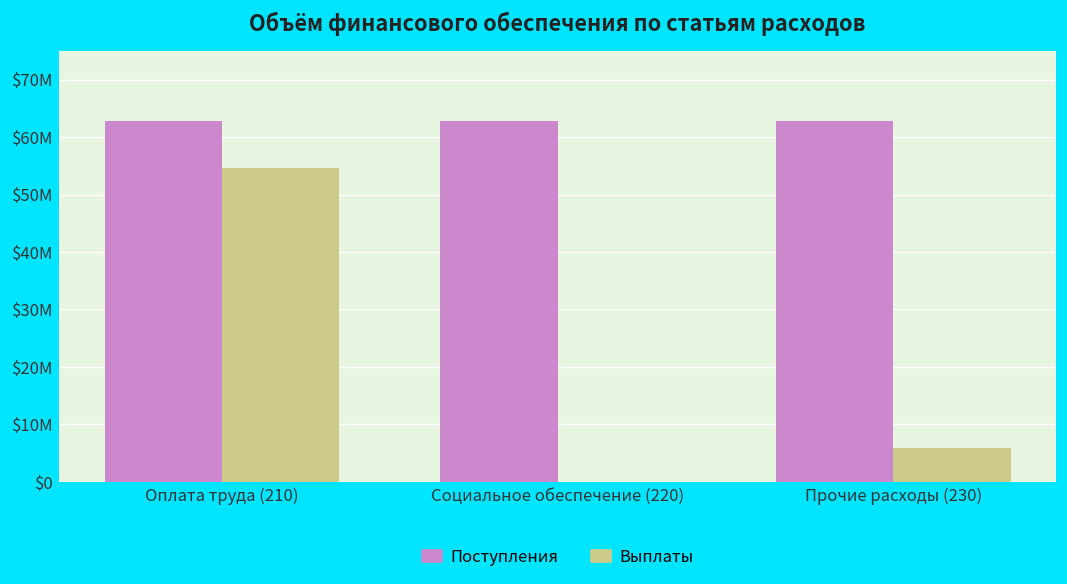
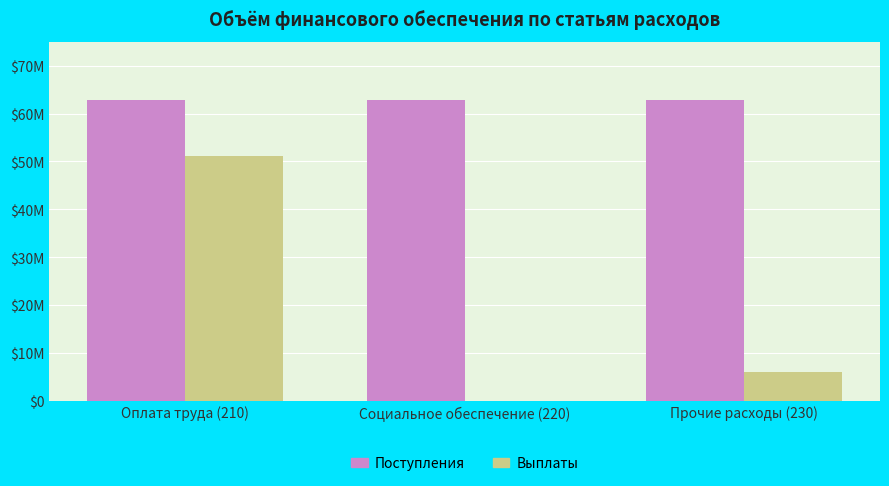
Выплаты, Оплата труда (210): $55000000 -> $51000000
